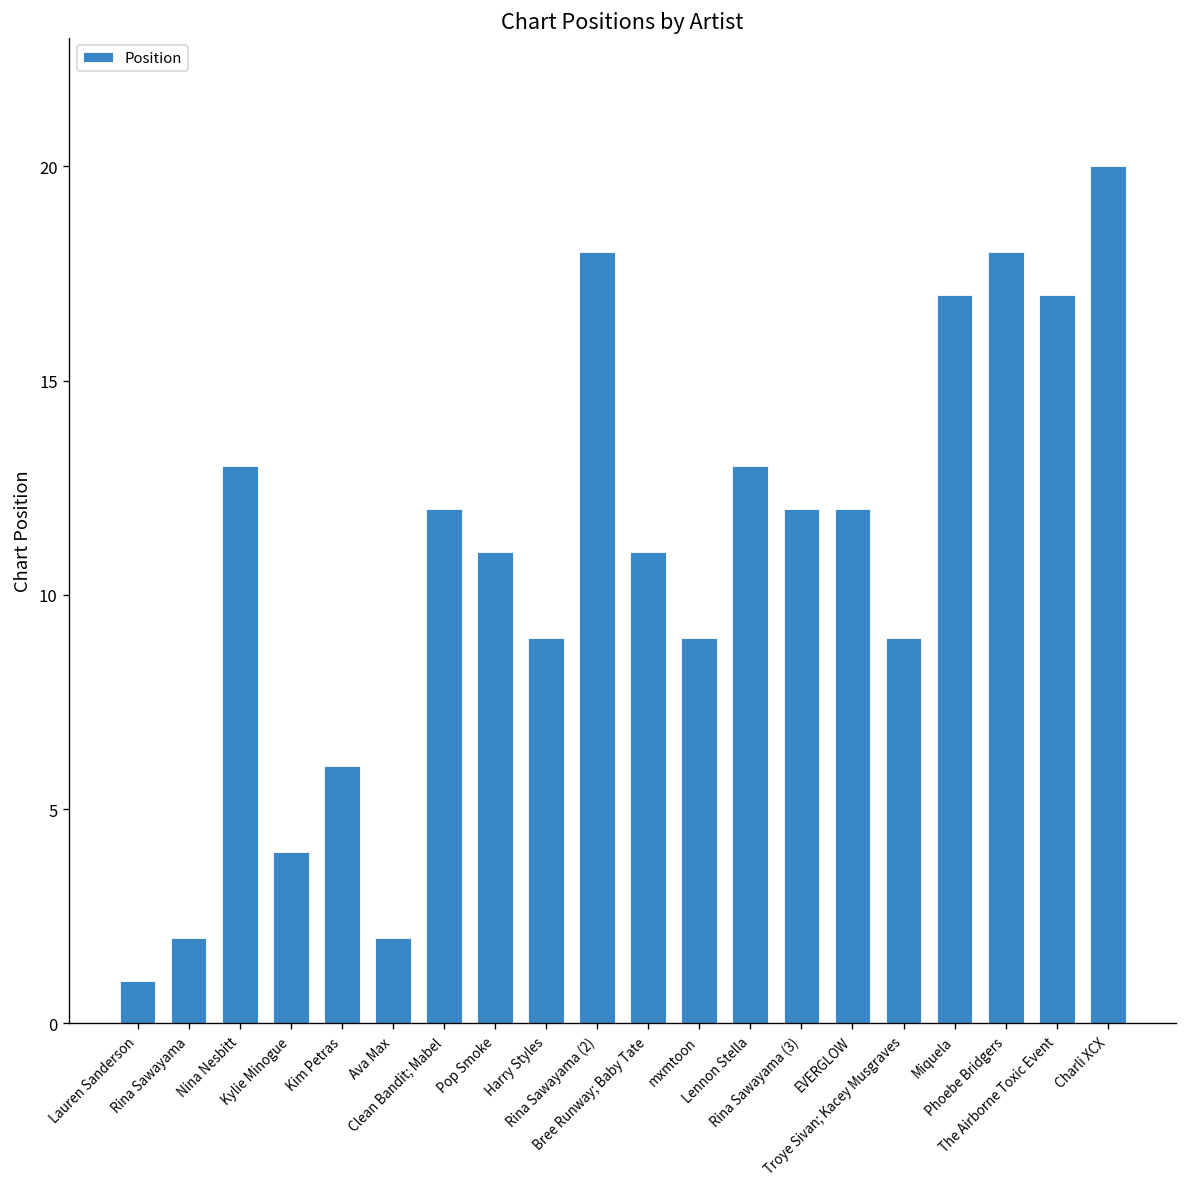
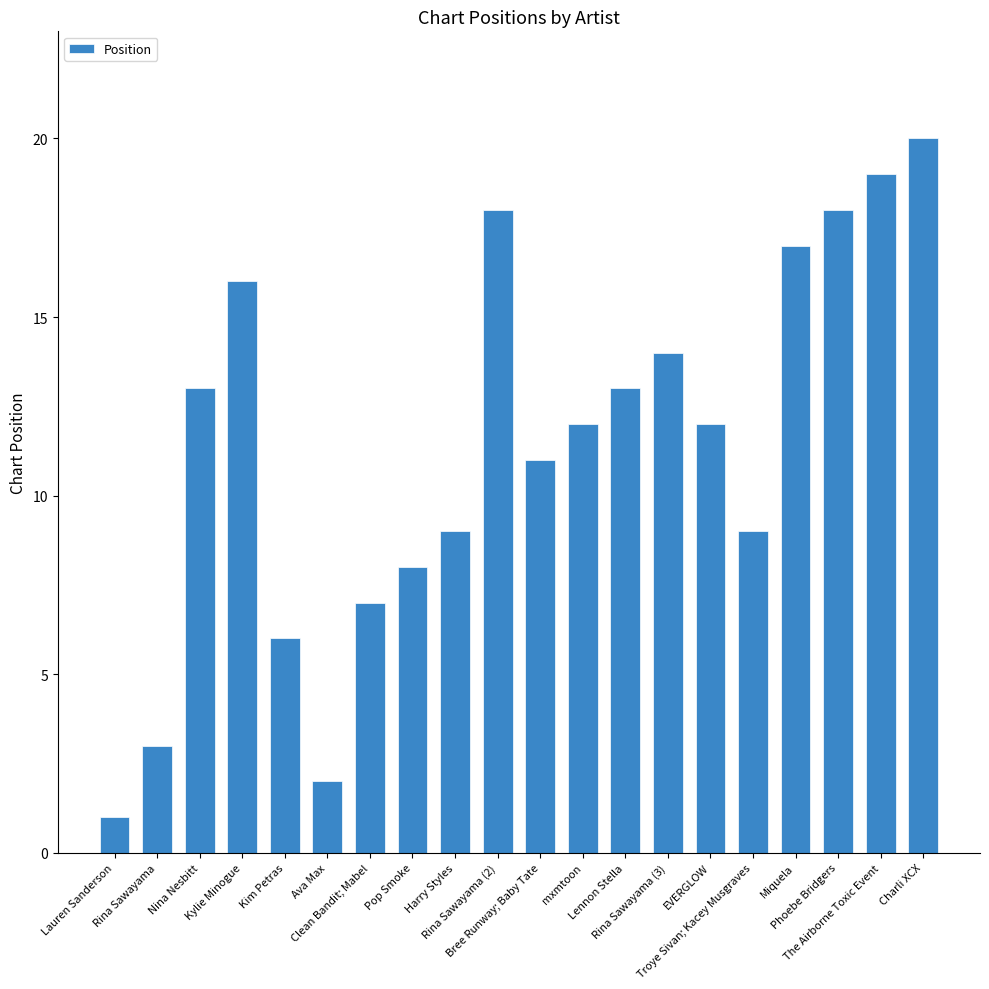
Rina Sawayama: 2 -> 3
Kylie Minogue: 4 -> 16
Clean Bandit; Mabel: 12 -> 7
Pop Smoke: 11 -> 8
mxmtoon: 9 -> 12
Rina Sawayama (3): 12 -> 14
The Airborne Toxic Event: 17 -> 19
